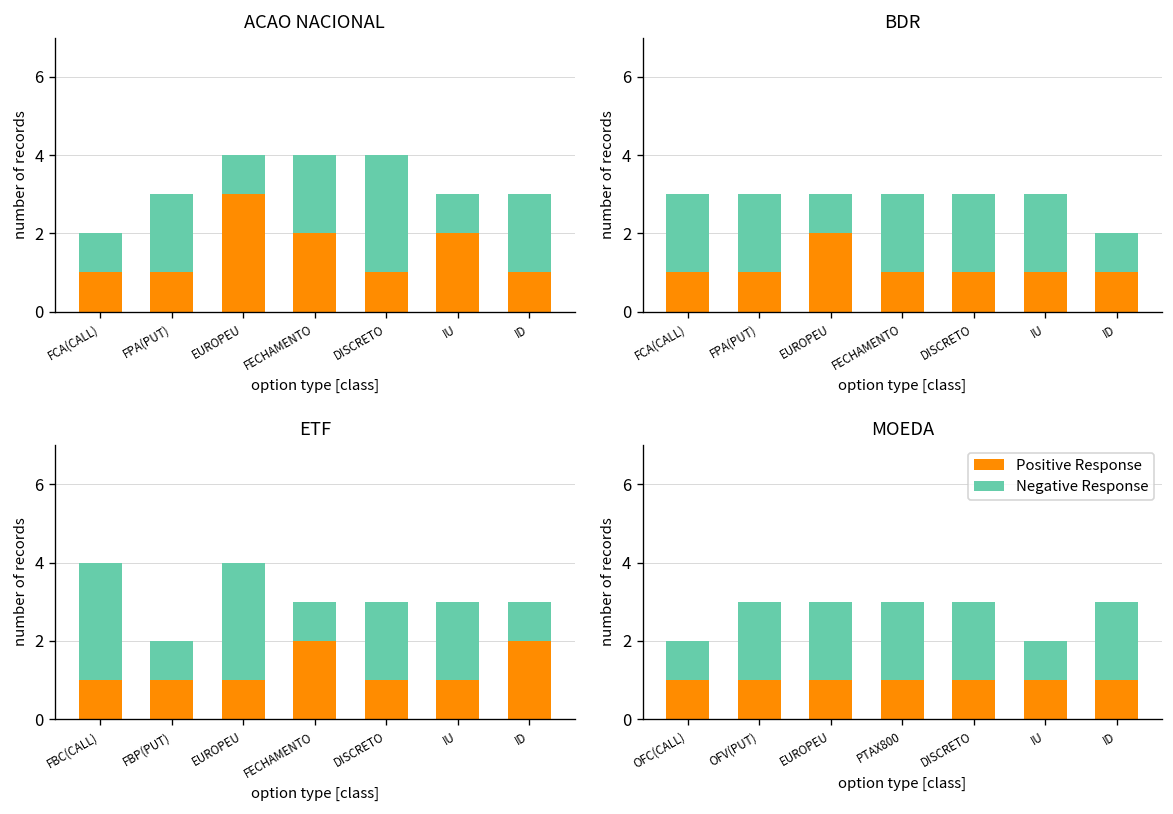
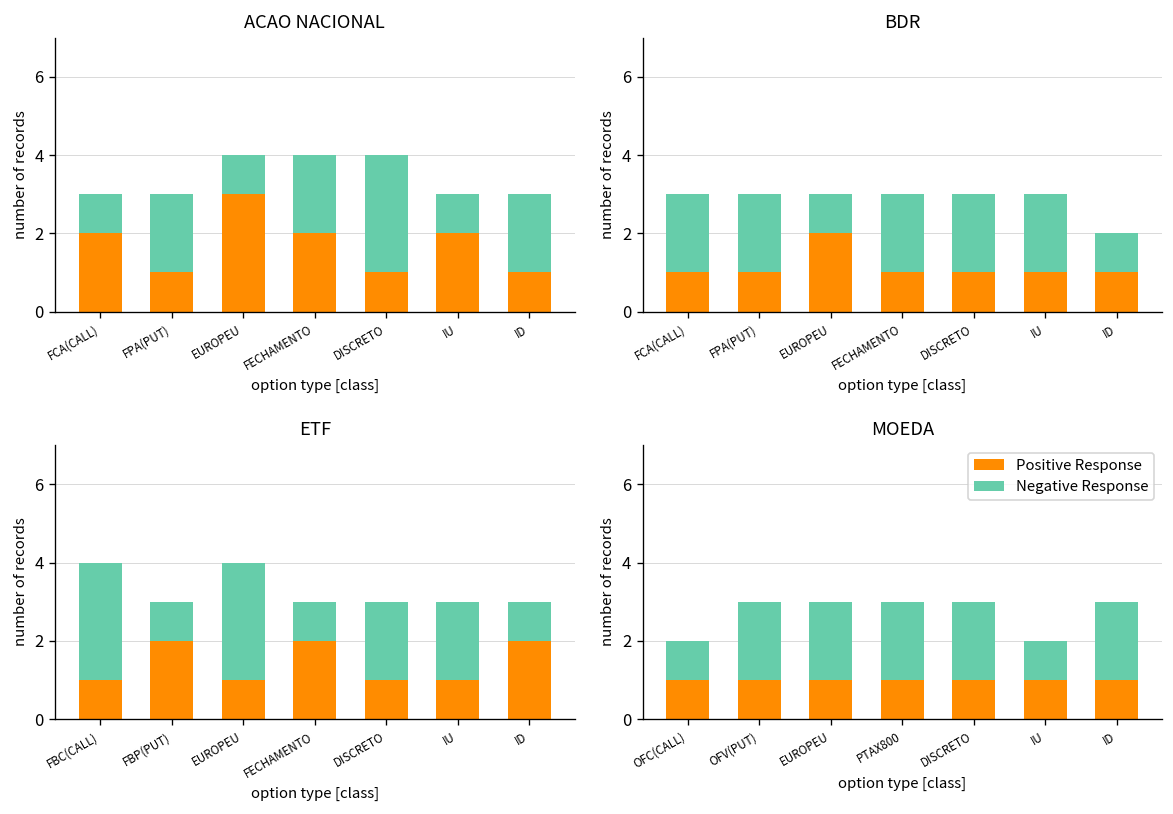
ACAO NACIONAL, Positive Response, FCA(CALL): 1 -> 2
ETF, Positive Response, FBP(PUT): 1 -> 2
